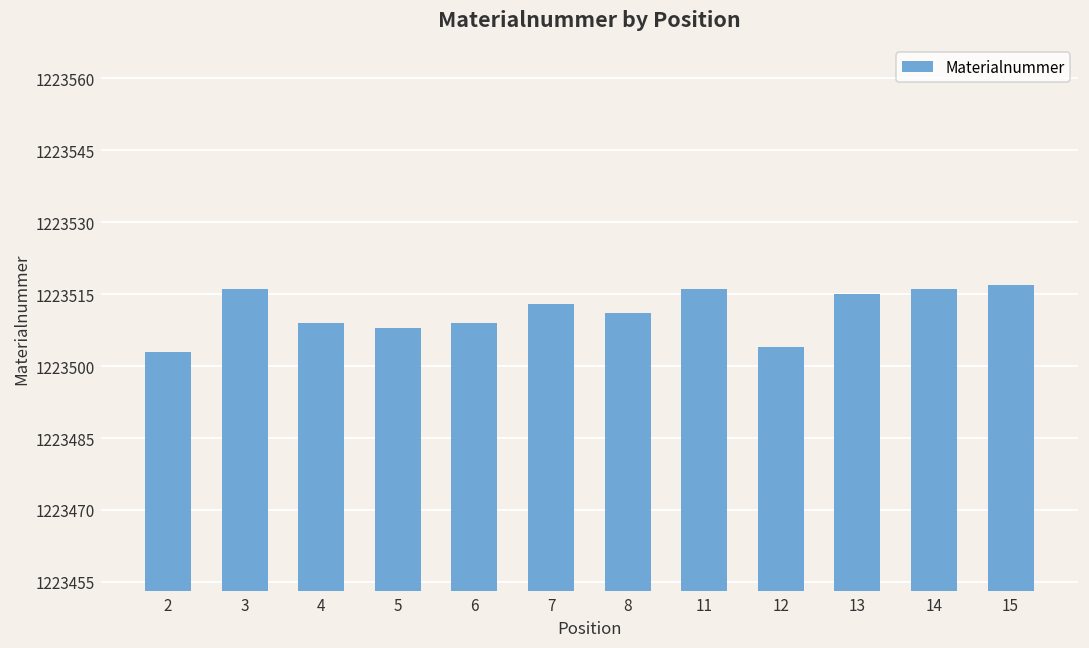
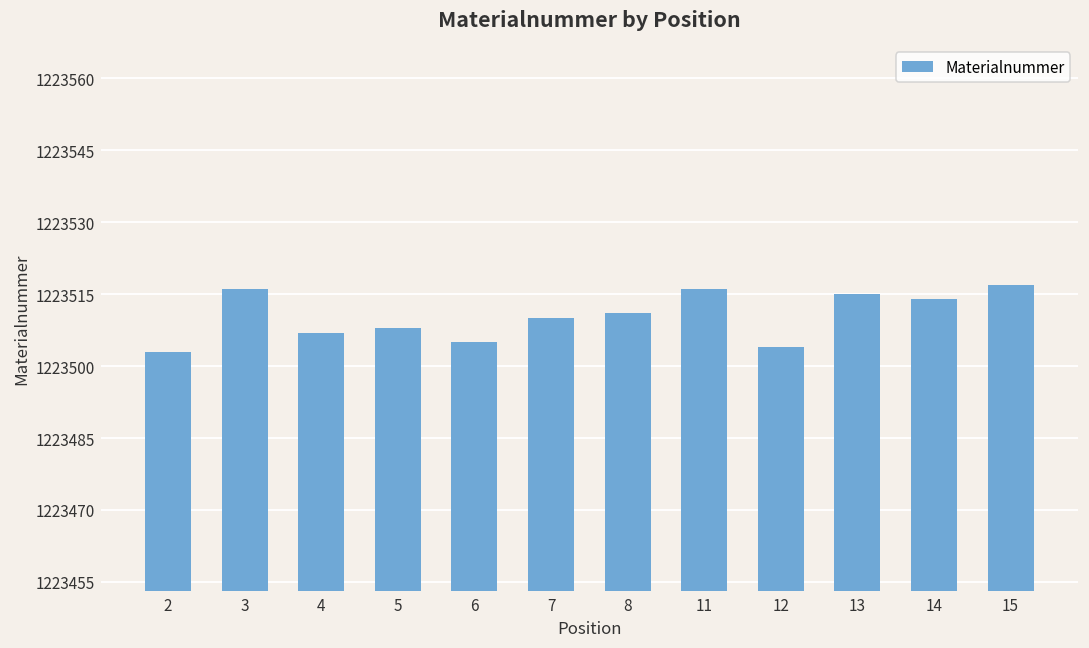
4: 1223509 -> 1223507
6: 1223509 -> 1223505
7: 1223513 -> 1223510
14: 1223516 -> 1223514
